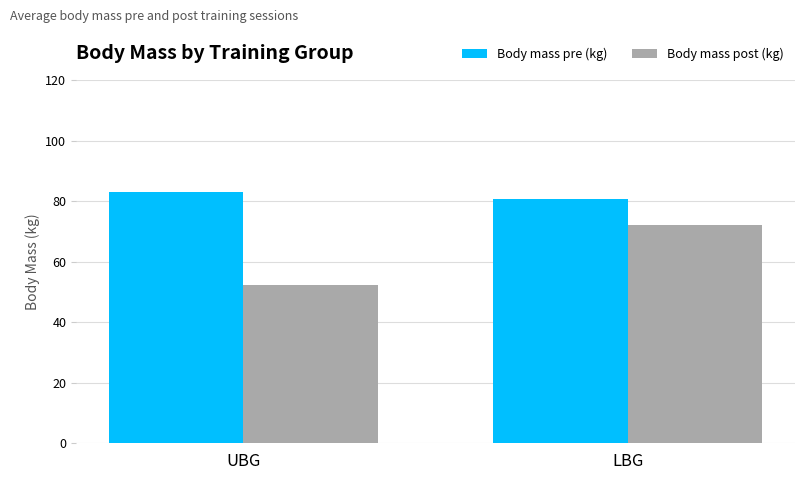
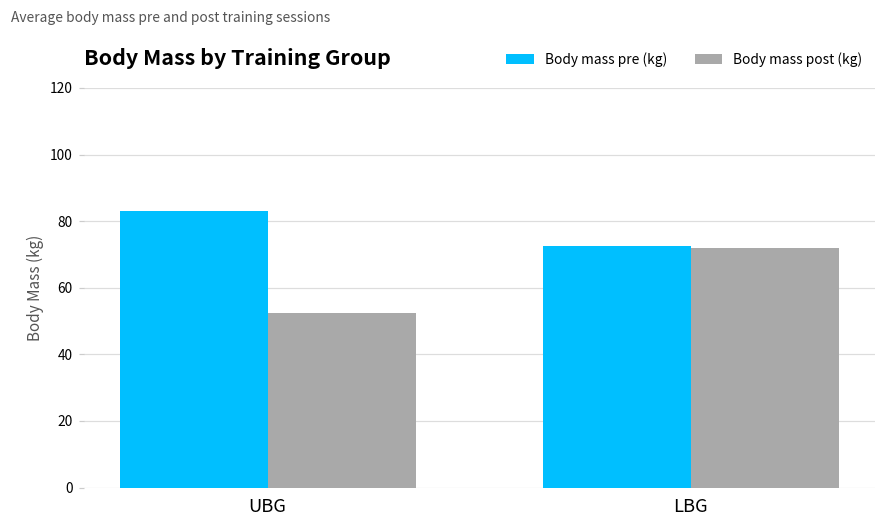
Body mass pre (kg), LBG: 81 -> 73
